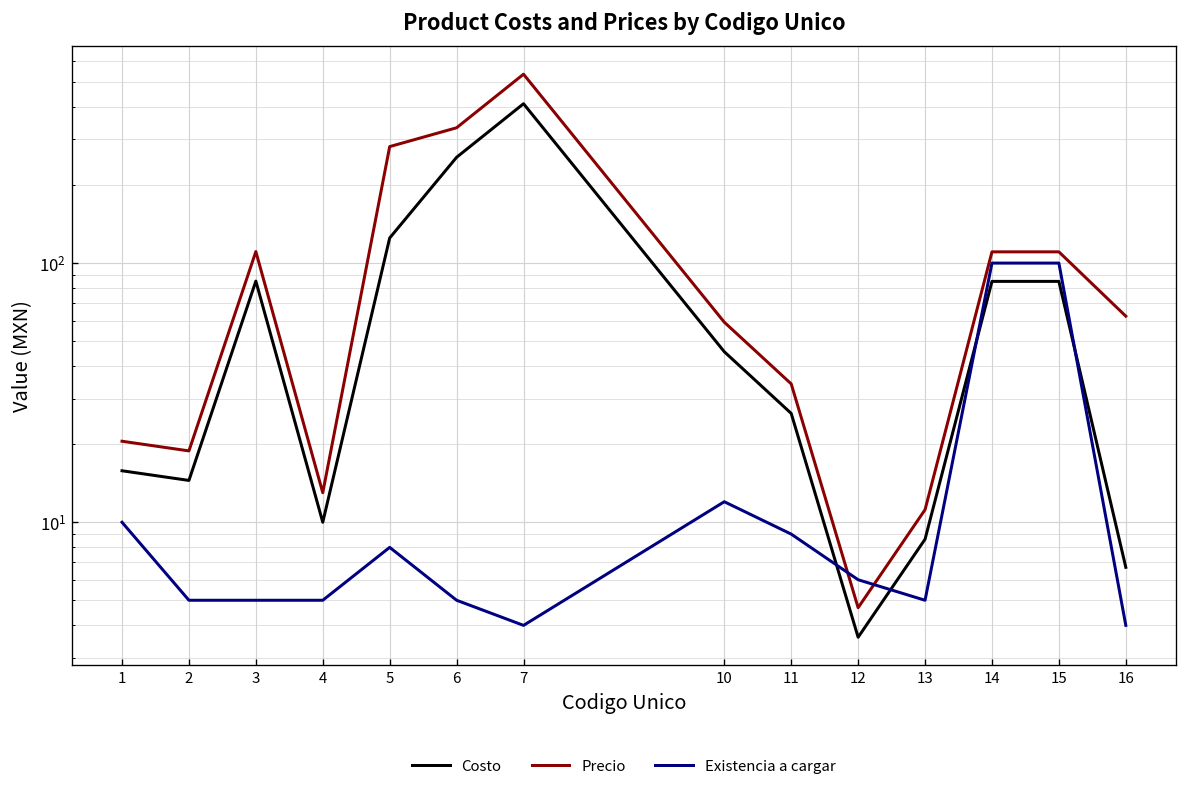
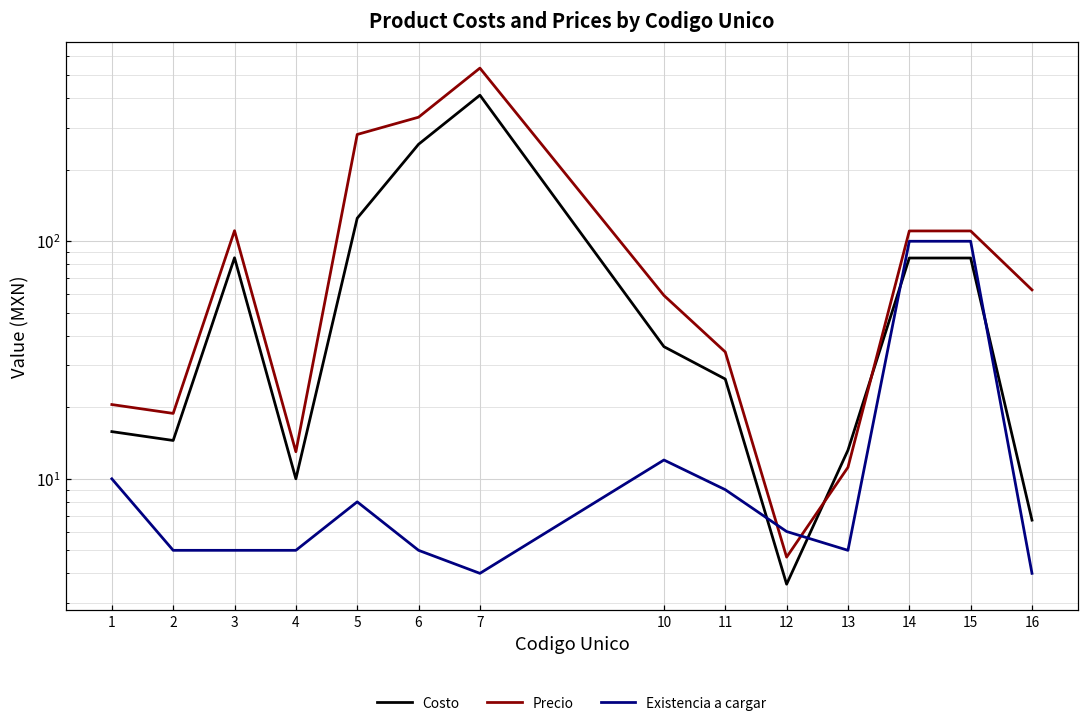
Costo, 10: 46 -> 36
Costo, 13: 8.6 -> 13
